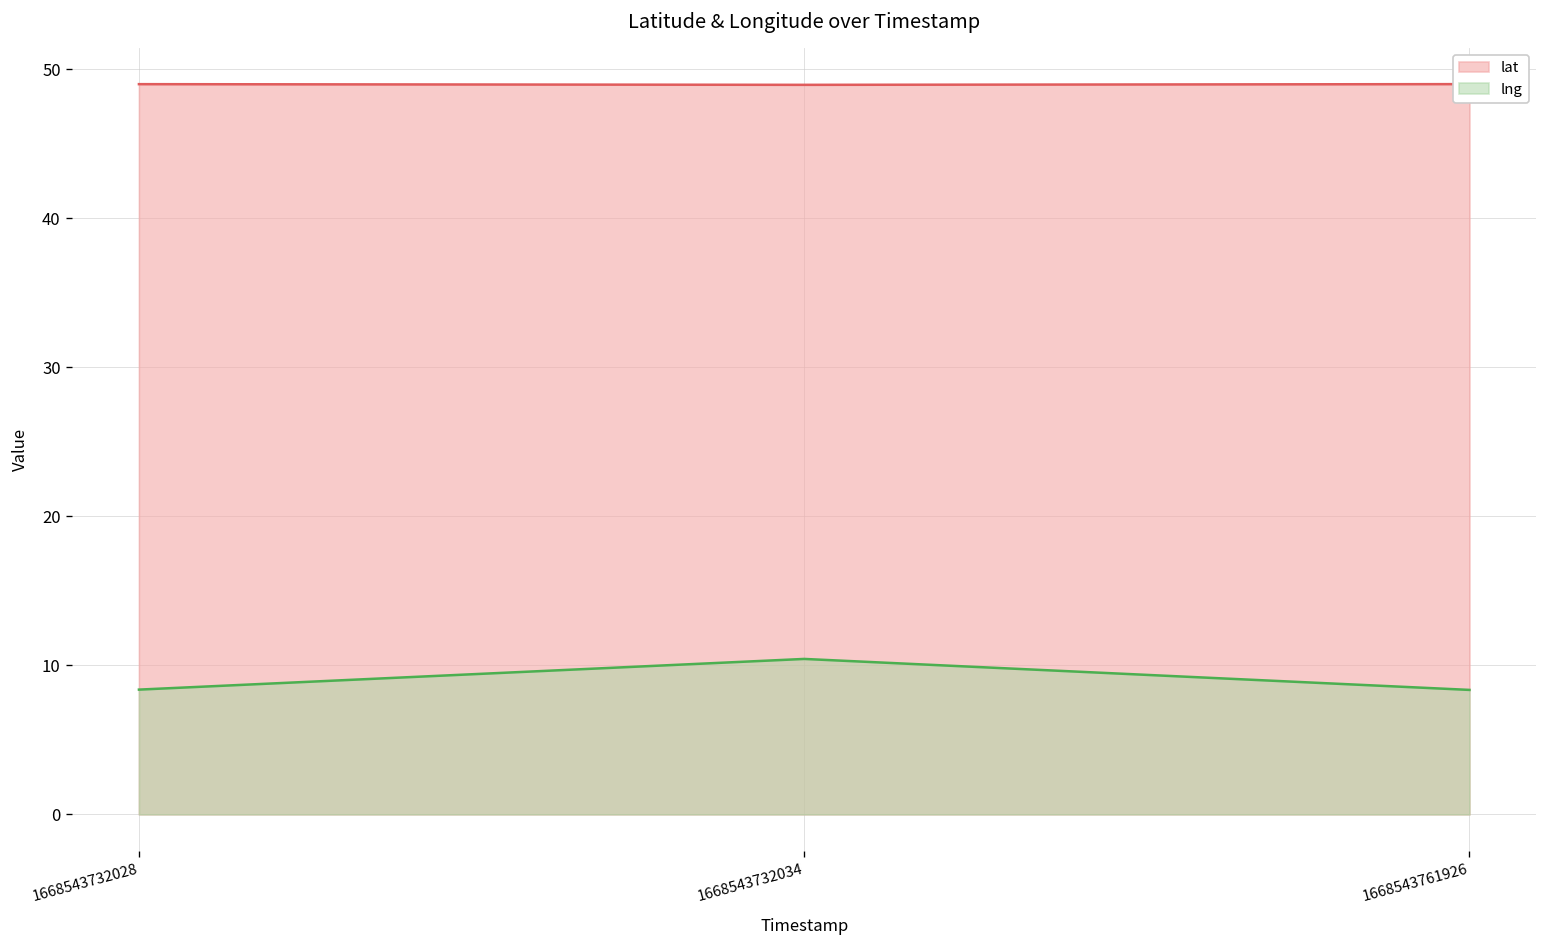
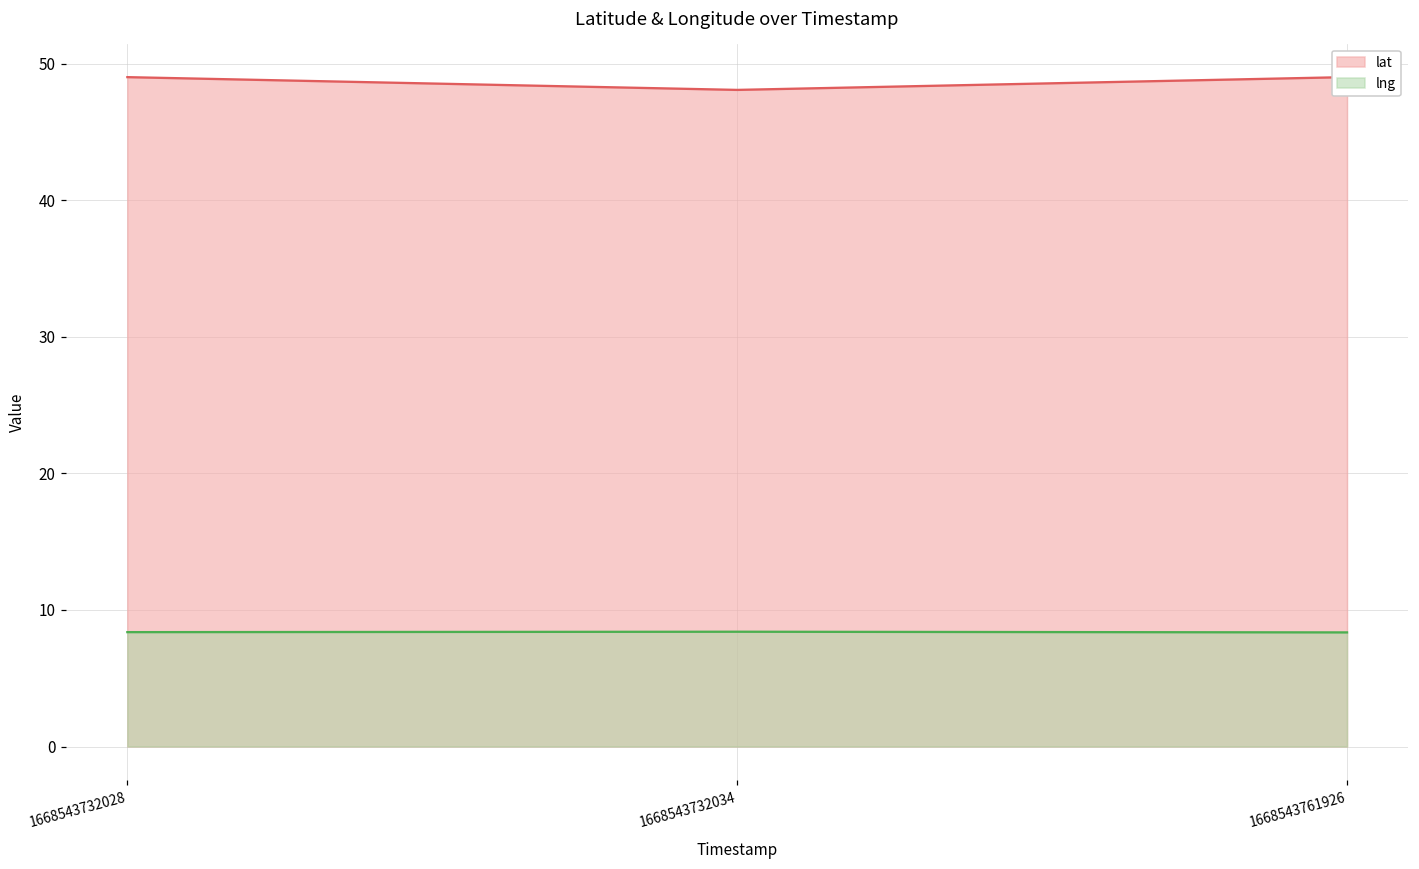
lat, 1668543732034: 49.0 -> 48.1
lng, 1668543732034: 10.4 -> 8.4
